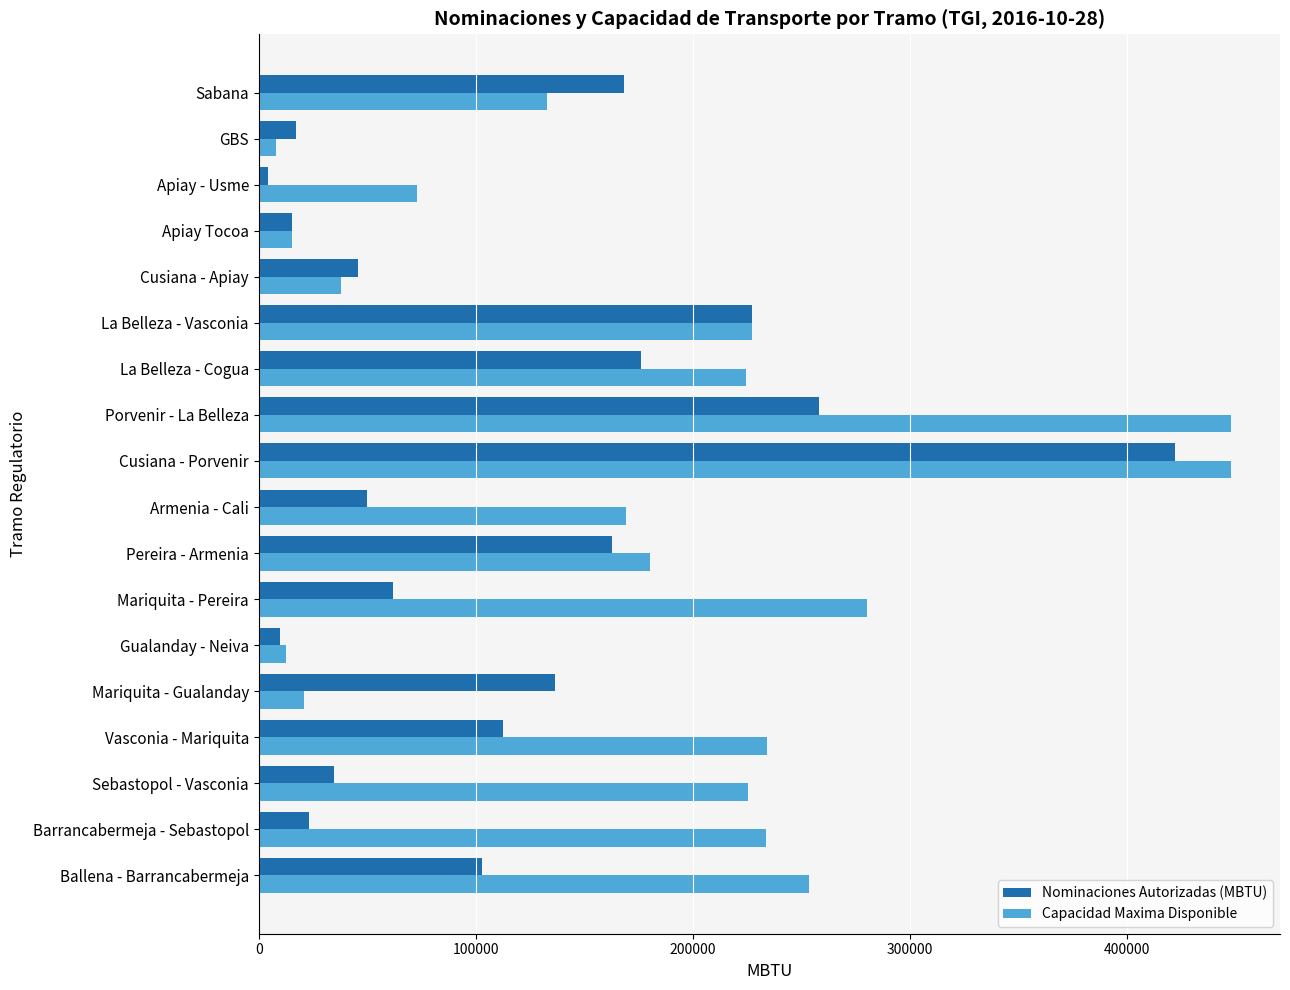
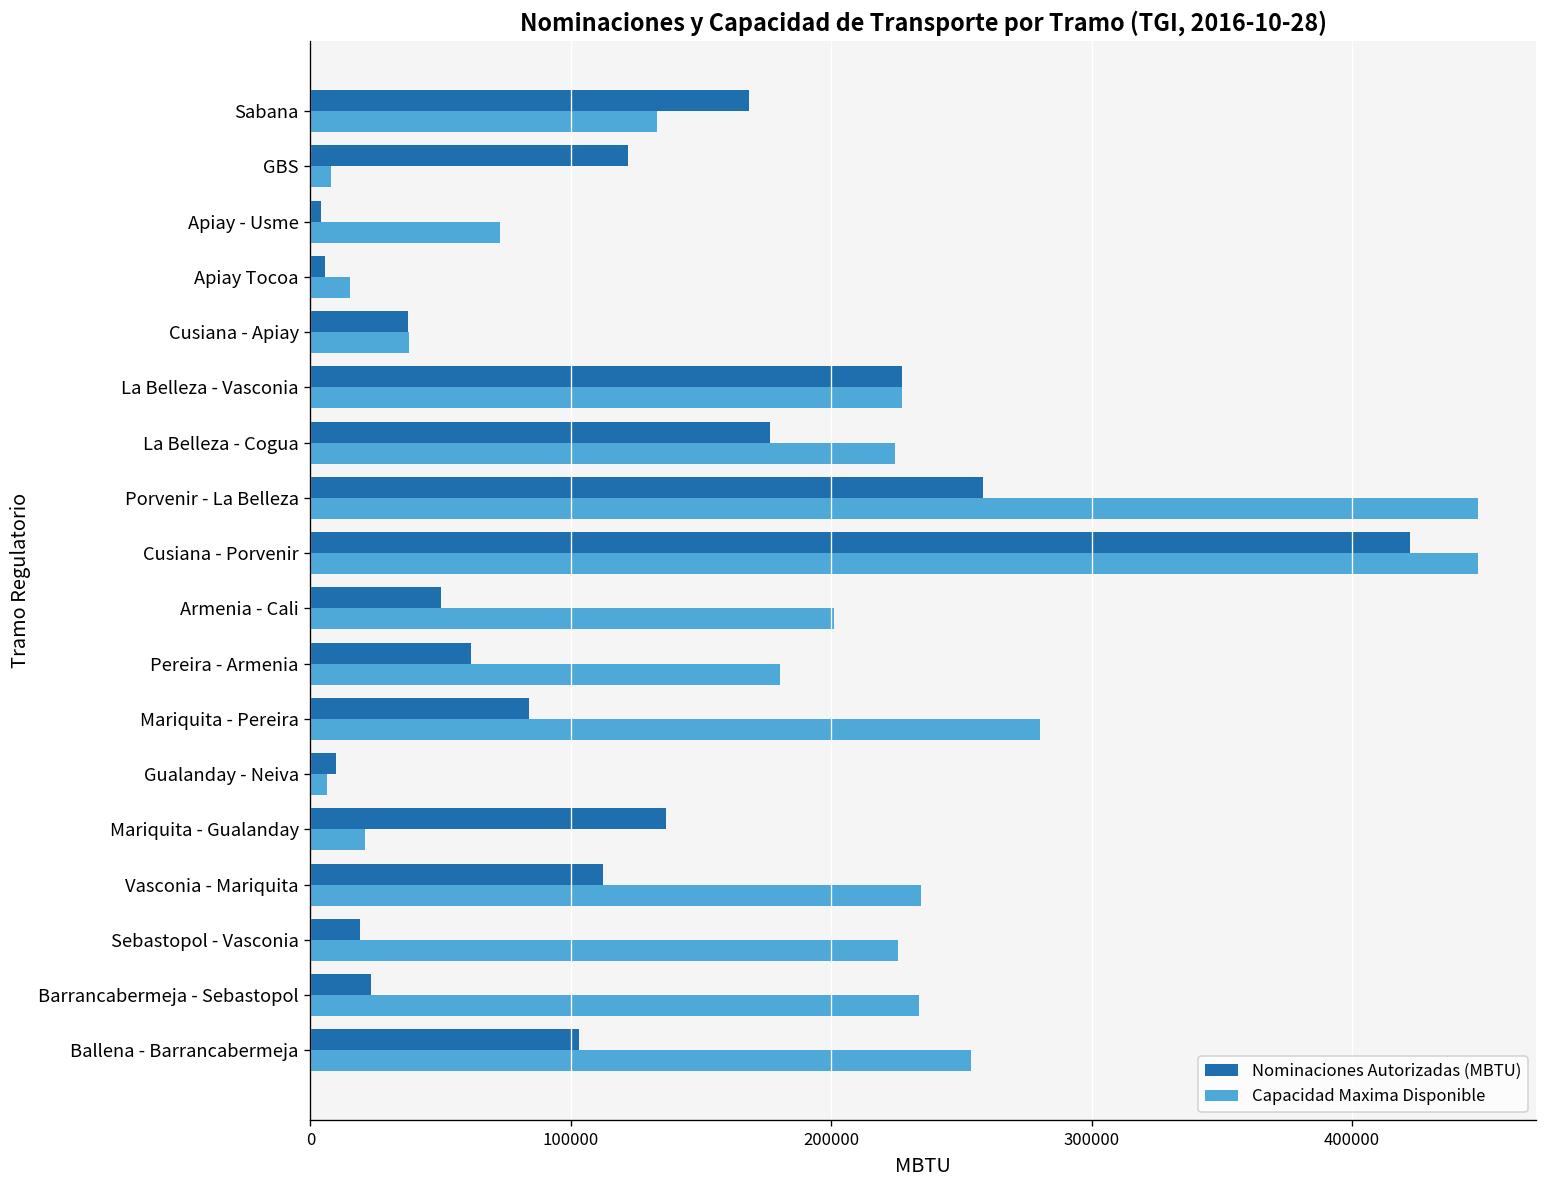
Nominaciones Autorizadas (MBTU), GBS: 17000 -> 122000
Nominaciones Autorizadas (MBTU), Apiay Tocoa: 15000 -> 5000
Nominaciones Autorizadas (MBTU), Cusiana - Apiay: 46000 -> 37000
Capacidad Maxima Disponible, Armenia - Cali: 169000 -> 201000
Nominaciones Autorizadas (MBTU), Pereira - Armenia: 163000 -> 61000
Nominaciones Autorizadas (MBTU), Mariquita - Pereira: 62000 -> 84000
Capacidad Maxima Disponible, Gualanday - Neiva: 13000 -> 6000
Nominaciones Autorizadas (MBTU), Sebastopol - Vasconia: 35000 -> 19000
